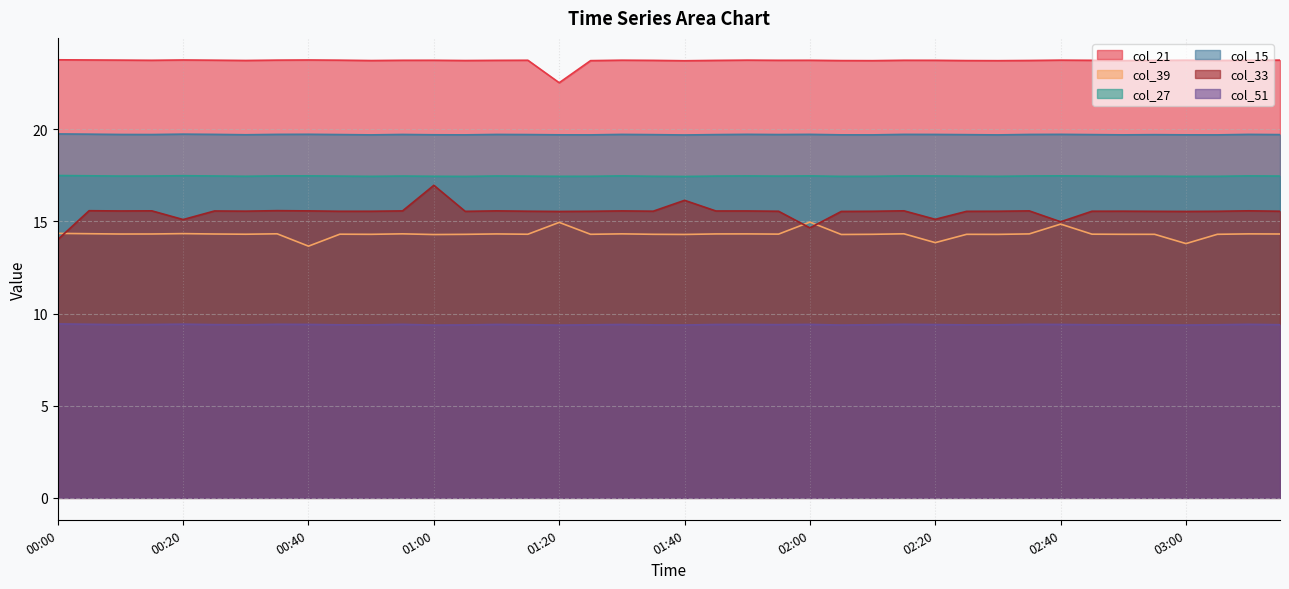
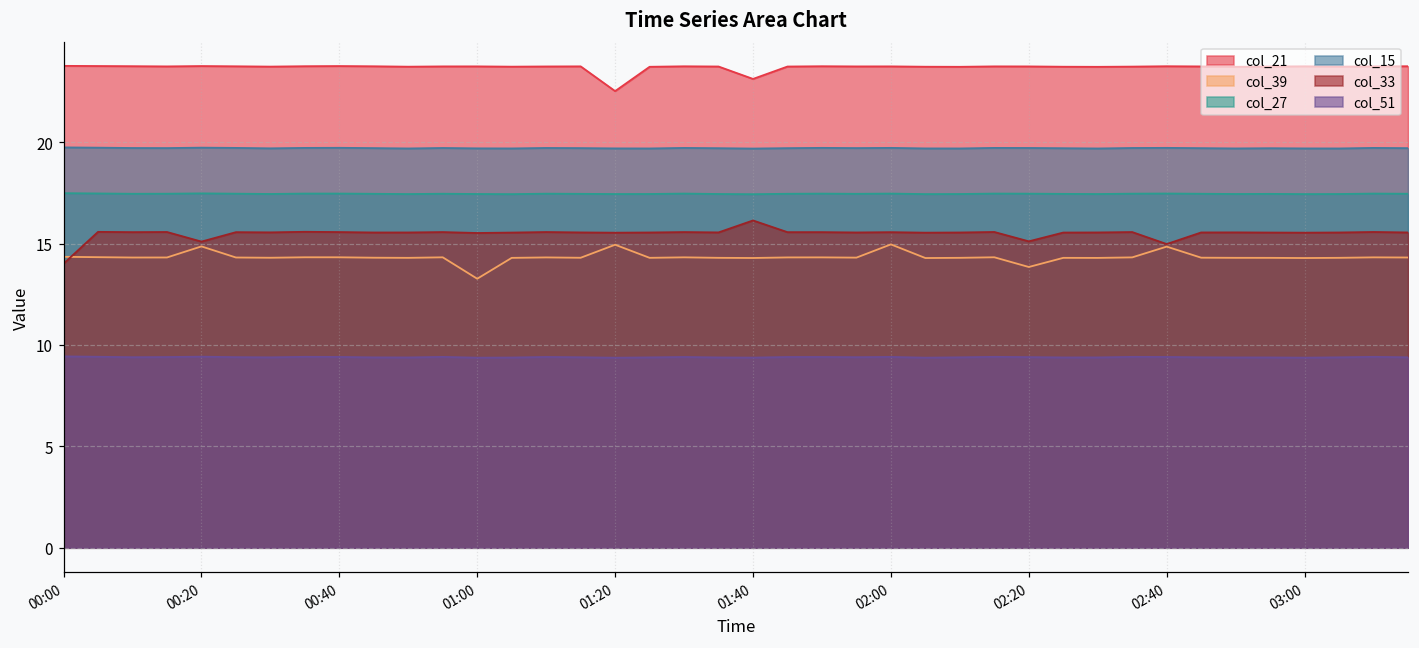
col_39, 00:20: 14.3 -> 14.9
col_39, 00:40: 13.7 -> 14.3
col_39, 01:00: 14.3 -> 13.3
col_33, 01:00: 17.0 -> 15.5
col_21, 01:40: 23.7 -> 23.1
col_33, 02:00: 14.6 -> 15.6
col_39, 03:00: 13.8 -> 14.3
